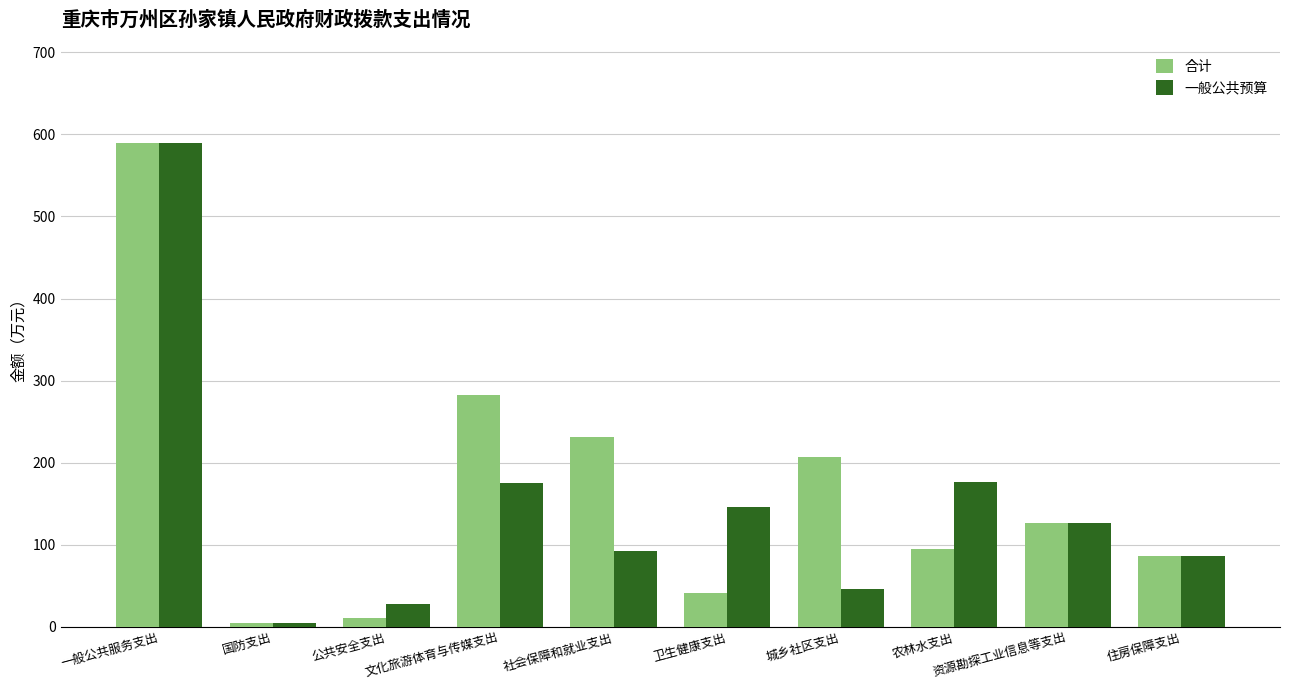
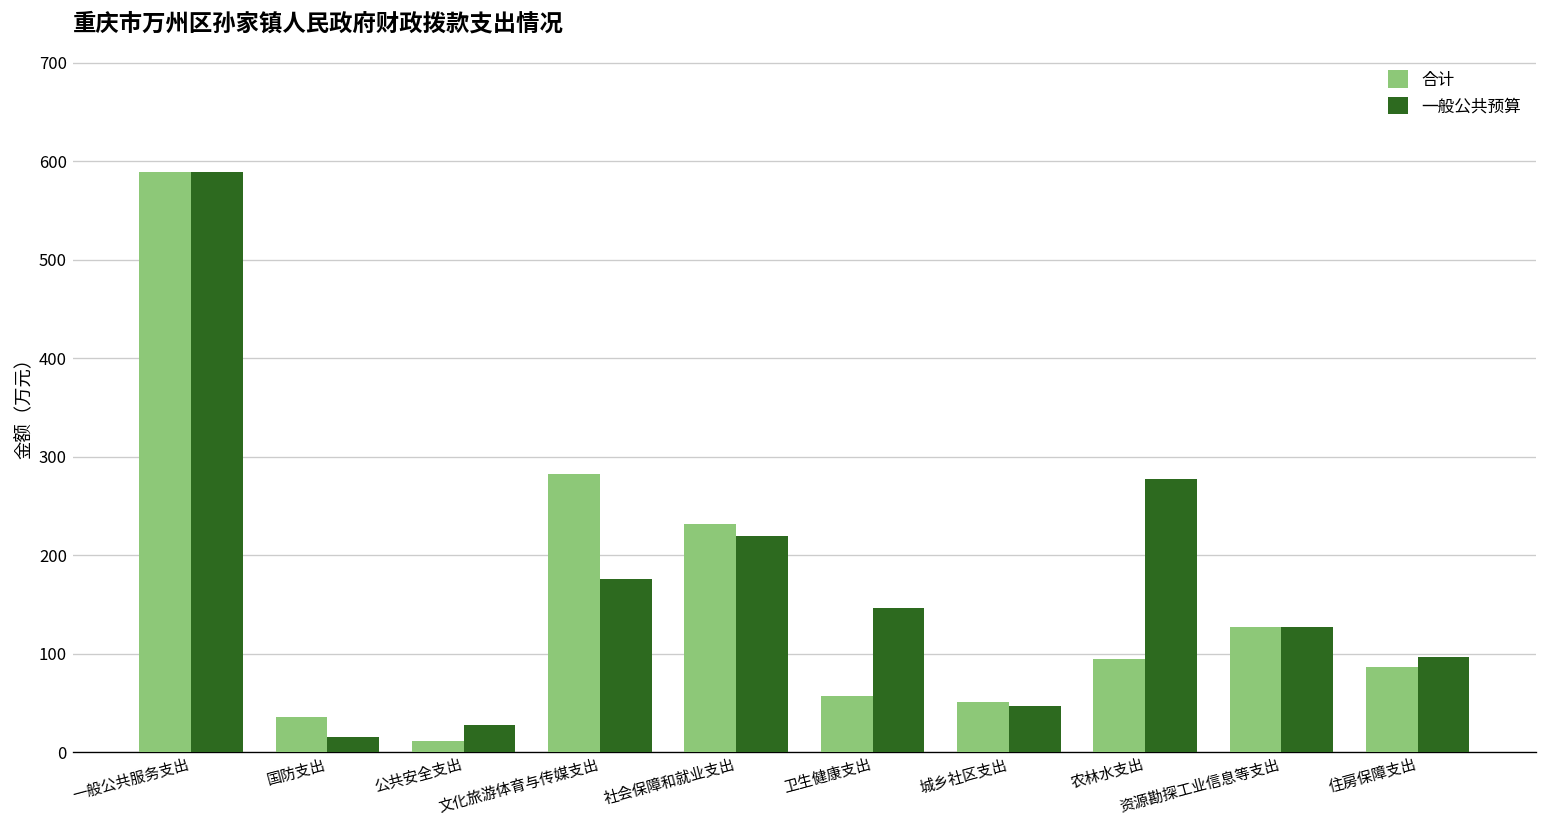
合计, 国防支出: 10 -> 40
一般公共预算, 国防支出: 10 -> 20
一般公共预算, 社会保障和就业支出: 90 -> 220
合计, 卫生健康支出: 40 -> 60
合计, 城乡社区支出: 210 -> 50
一般公共预算, 农林水支出: 180 -> 280
一般公共预算, 住房保障支出: 90 -> 100
